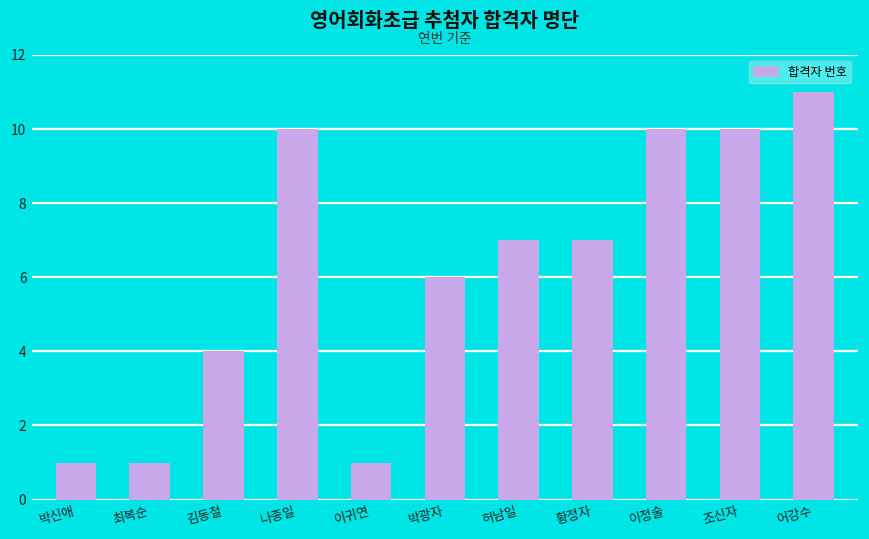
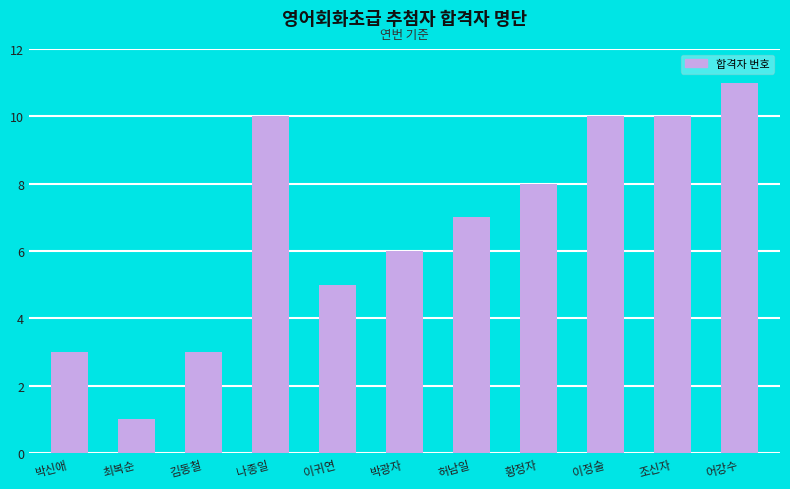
박신애: 1 -> 3
김동철: 4 -> 3
이귀연: 1 -> 5
황정자: 7 -> 8
